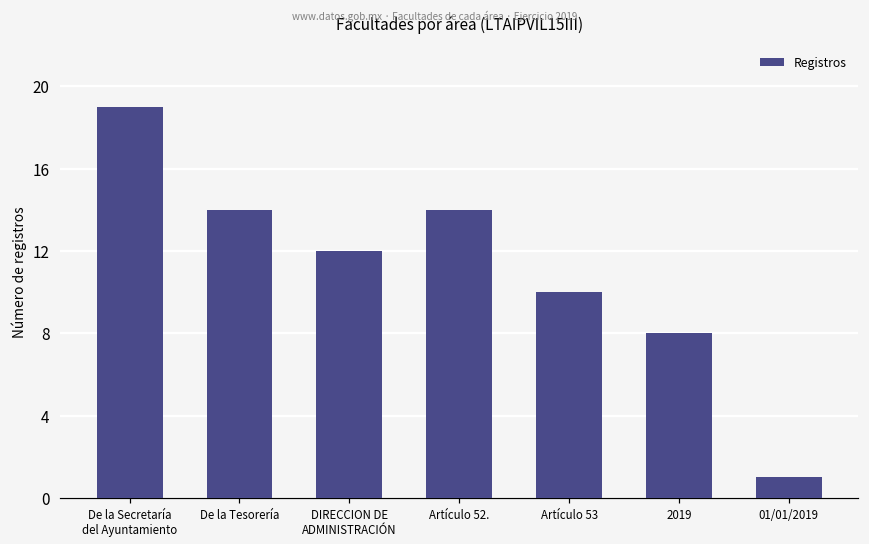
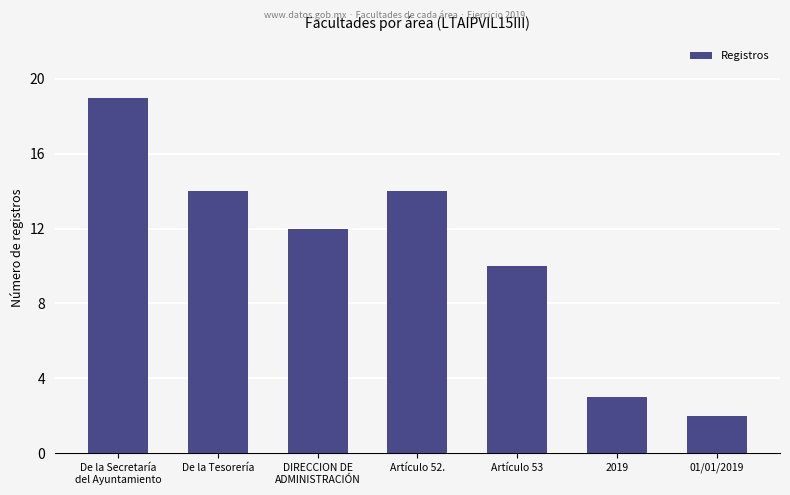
2019: 8 -> 3
01/01/2019: 1 -> 2
